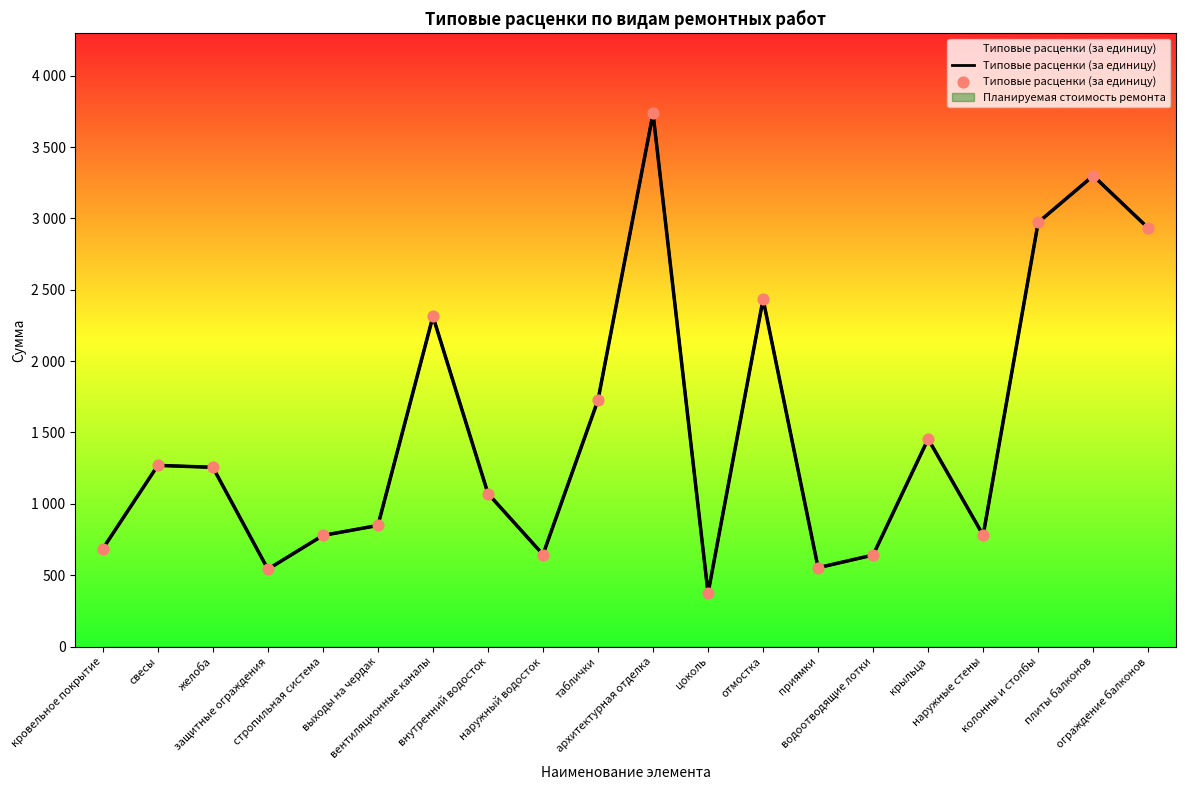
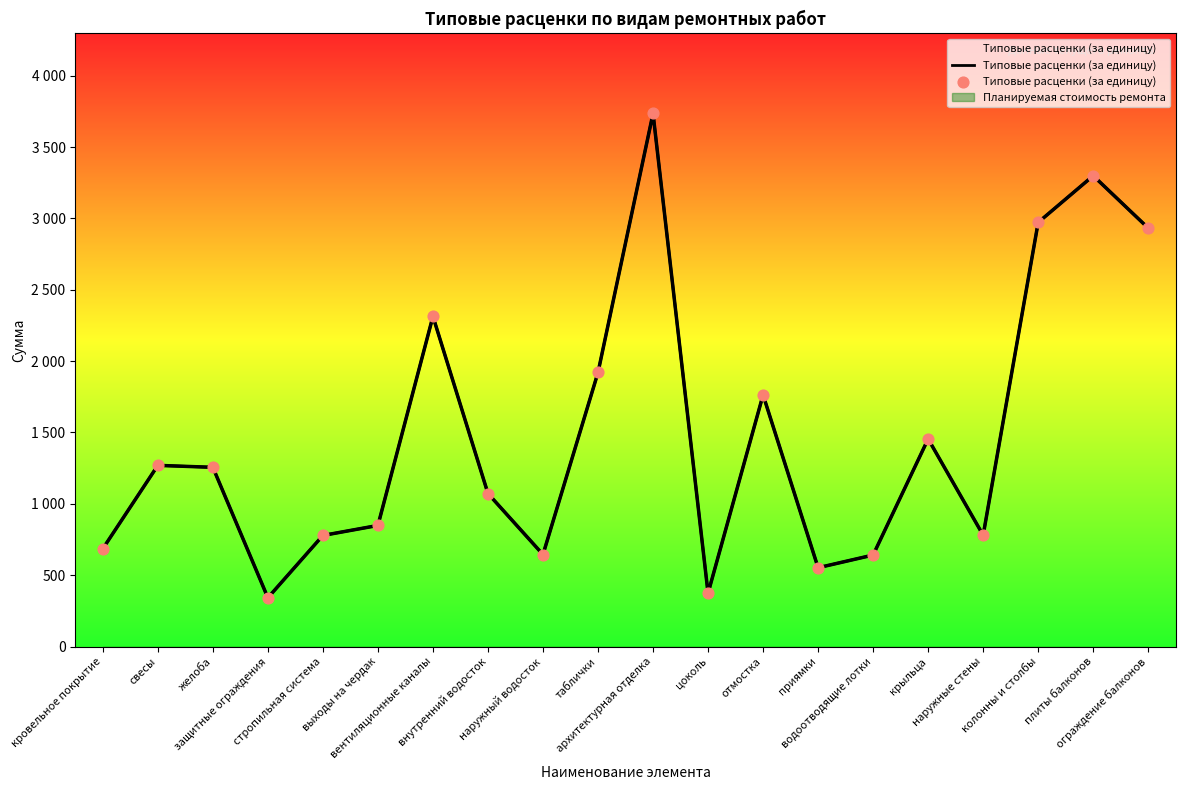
Типовые расценки (за единицу), защитные ограждения: 540 -> 340
Типовые расценки (за единицу), таблички: 1730 -> 1920
Типовые расценки (за единицу), отмостка: 2430 -> 1760
